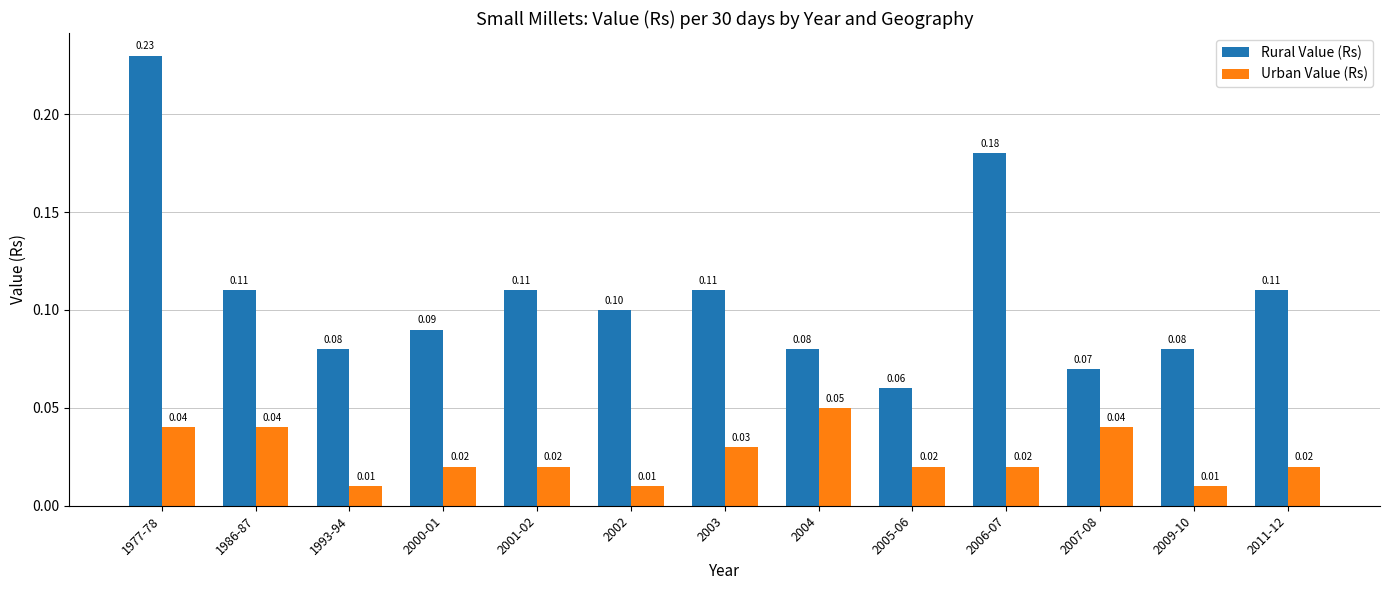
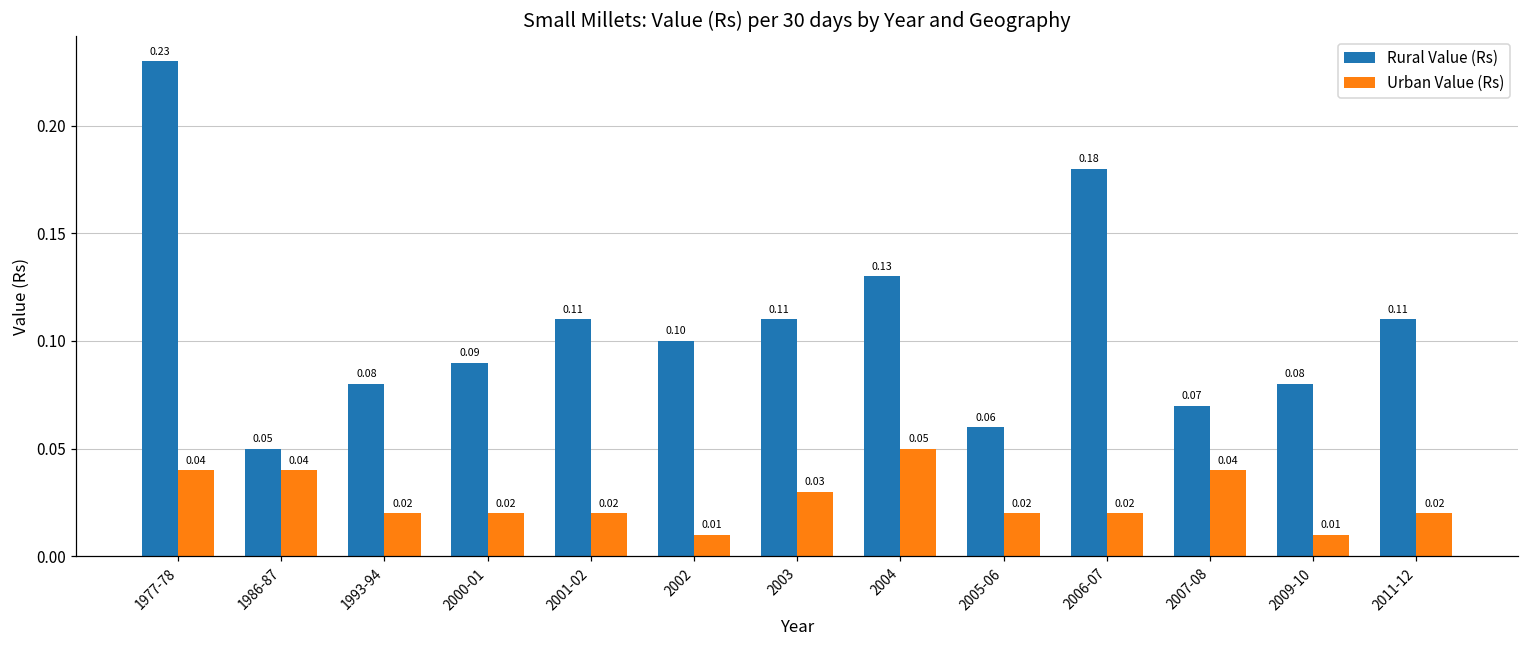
Rural Value (Rs), 1986-87: 0.11 -> 0.05
Urban Value (Rs), 1993-94: 0.01 -> 0.02
Rural Value (Rs), 2004: 0.08 -> 0.13
